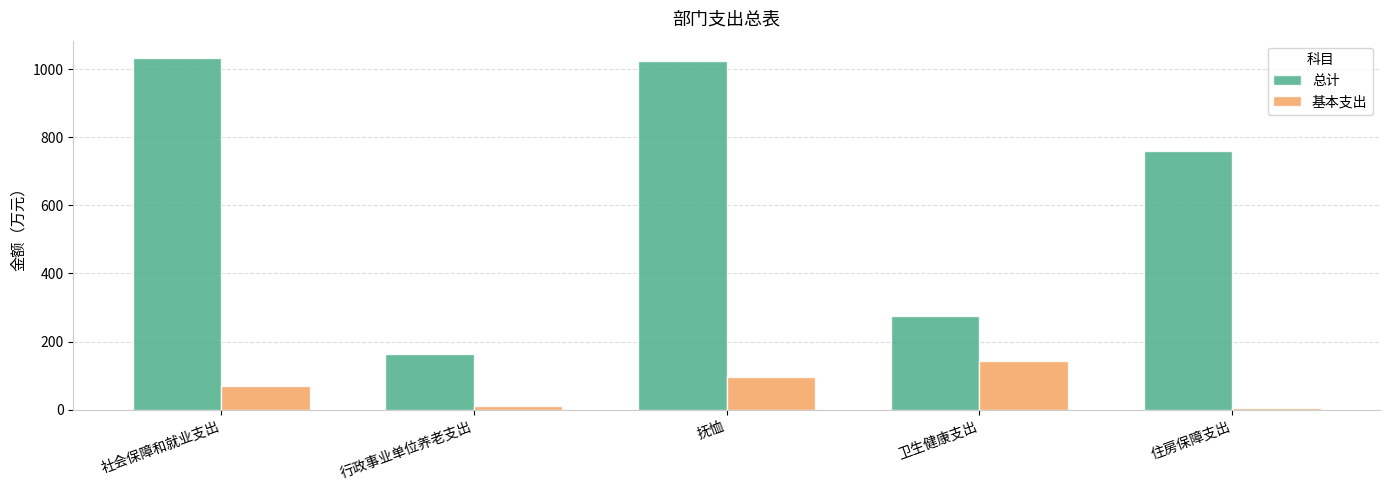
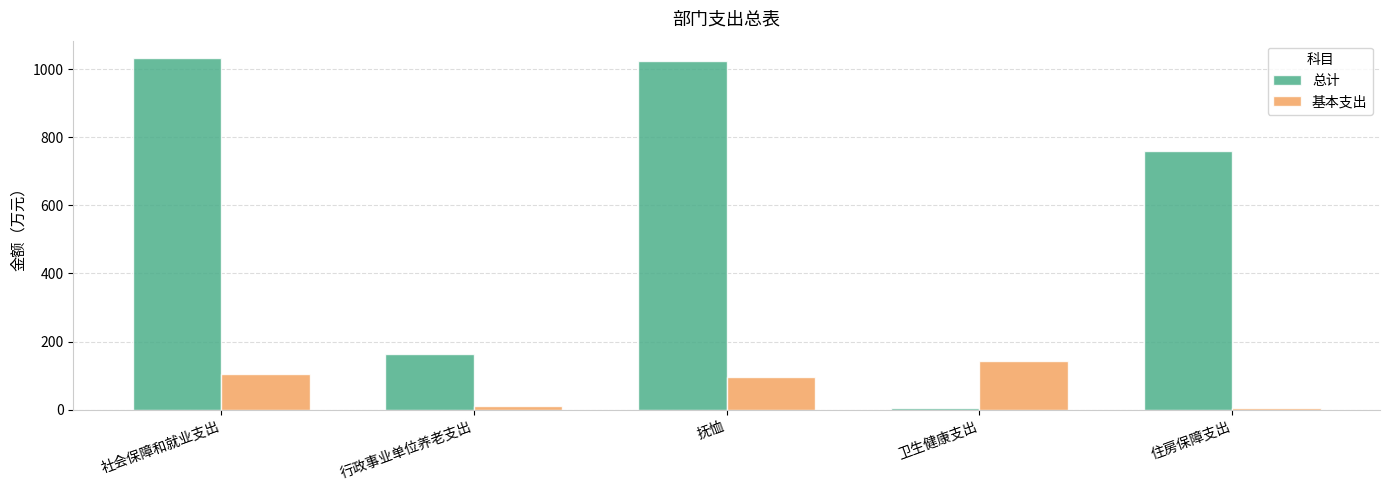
基本支出, 社会保障和就业支出: 70 -> 110
总计, 卫生健康支出: 280 -> 0
